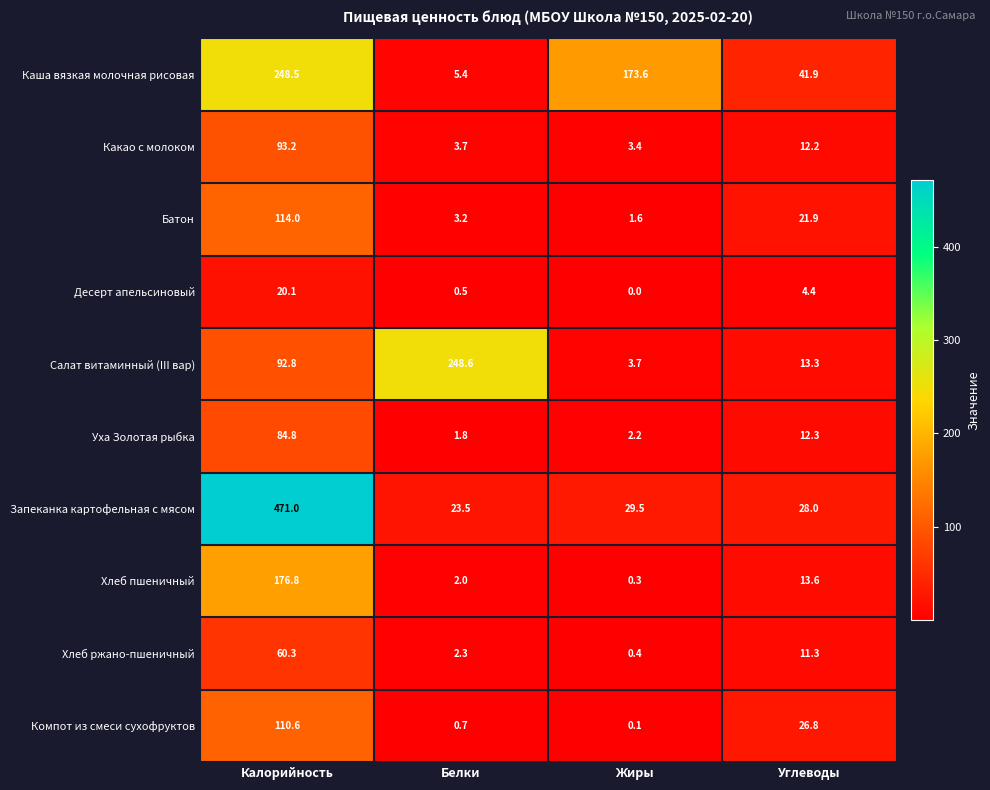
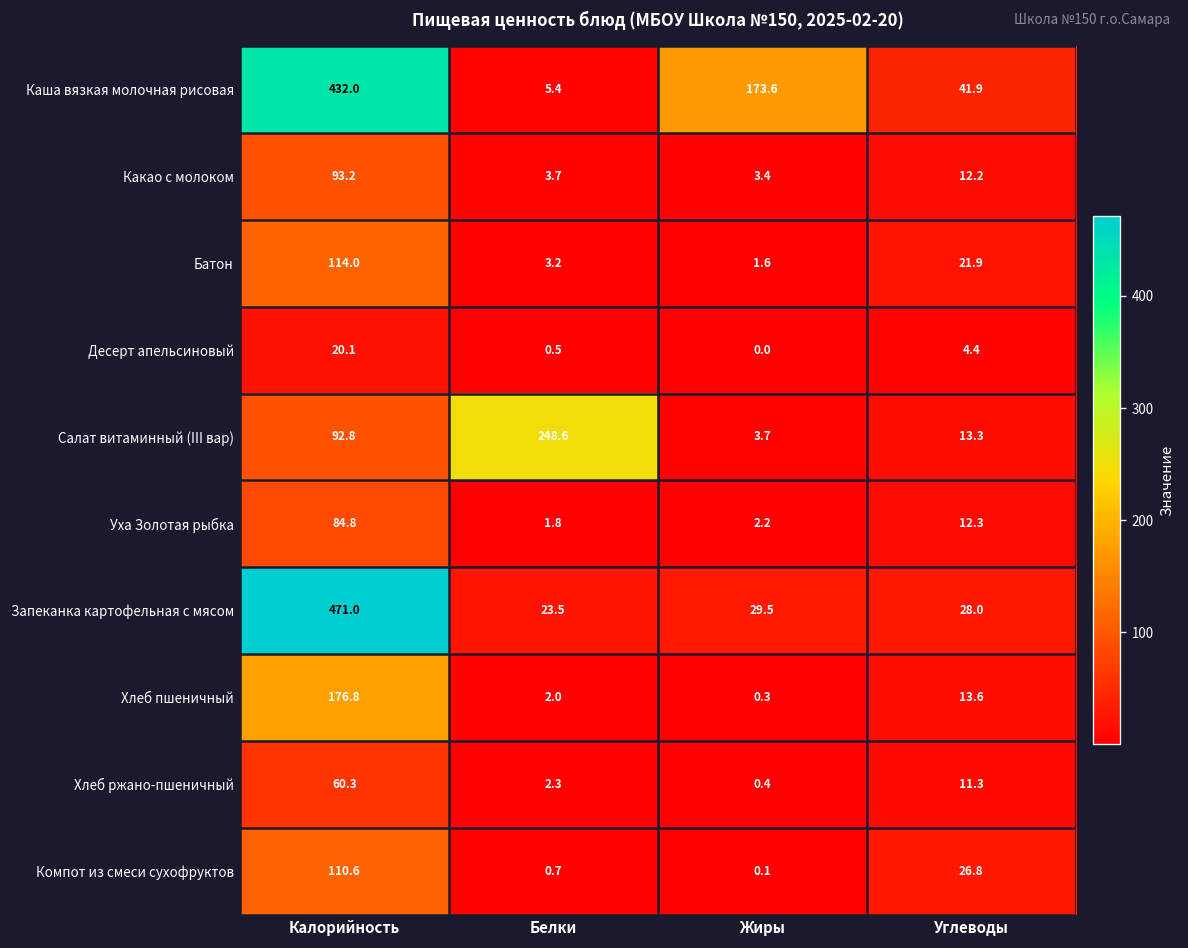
Каша вязкая молочная рисовая, Калорийность: 248.5 -> 432.0
